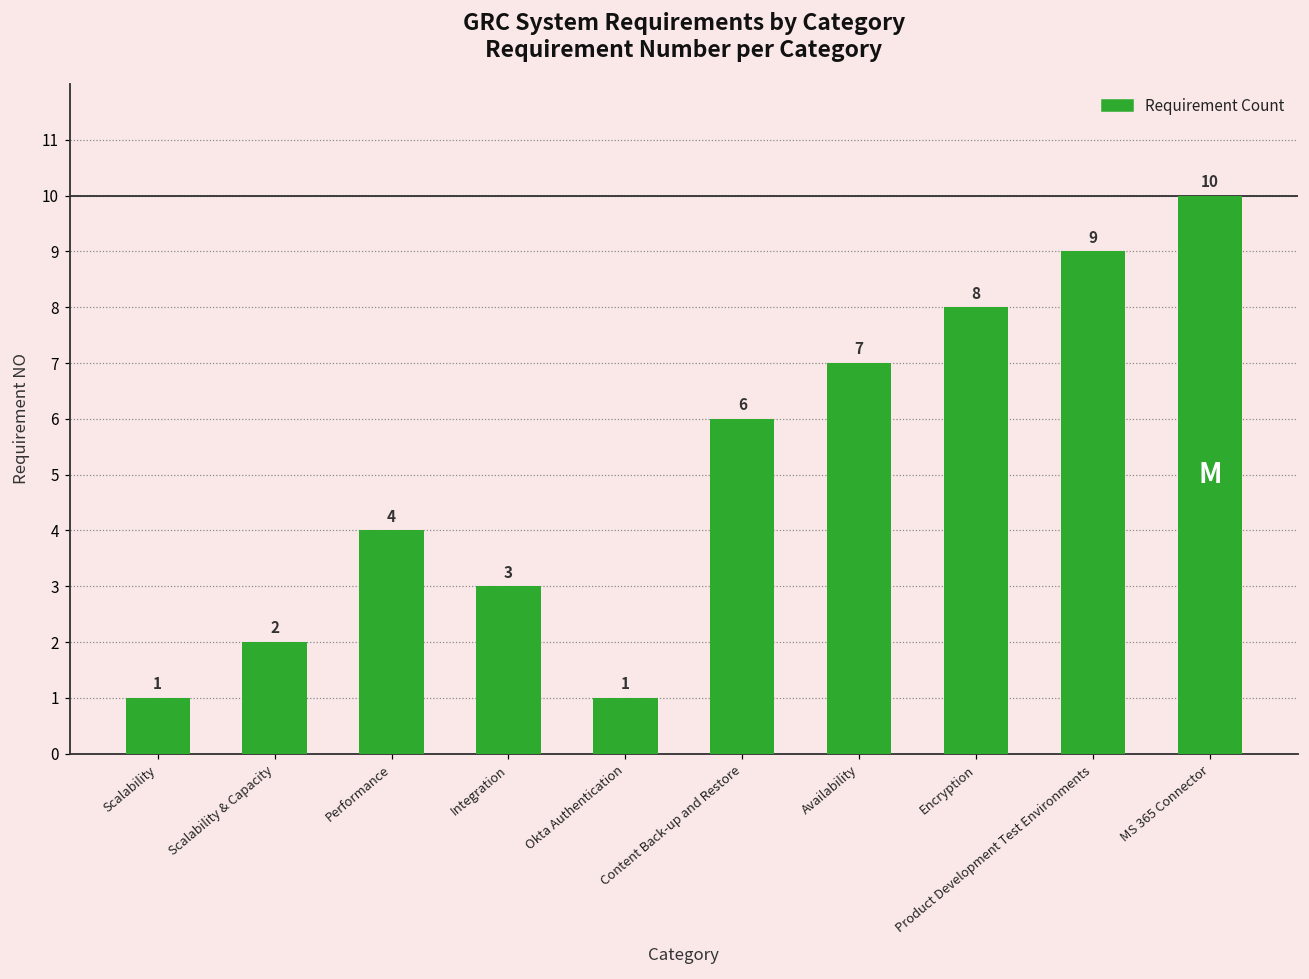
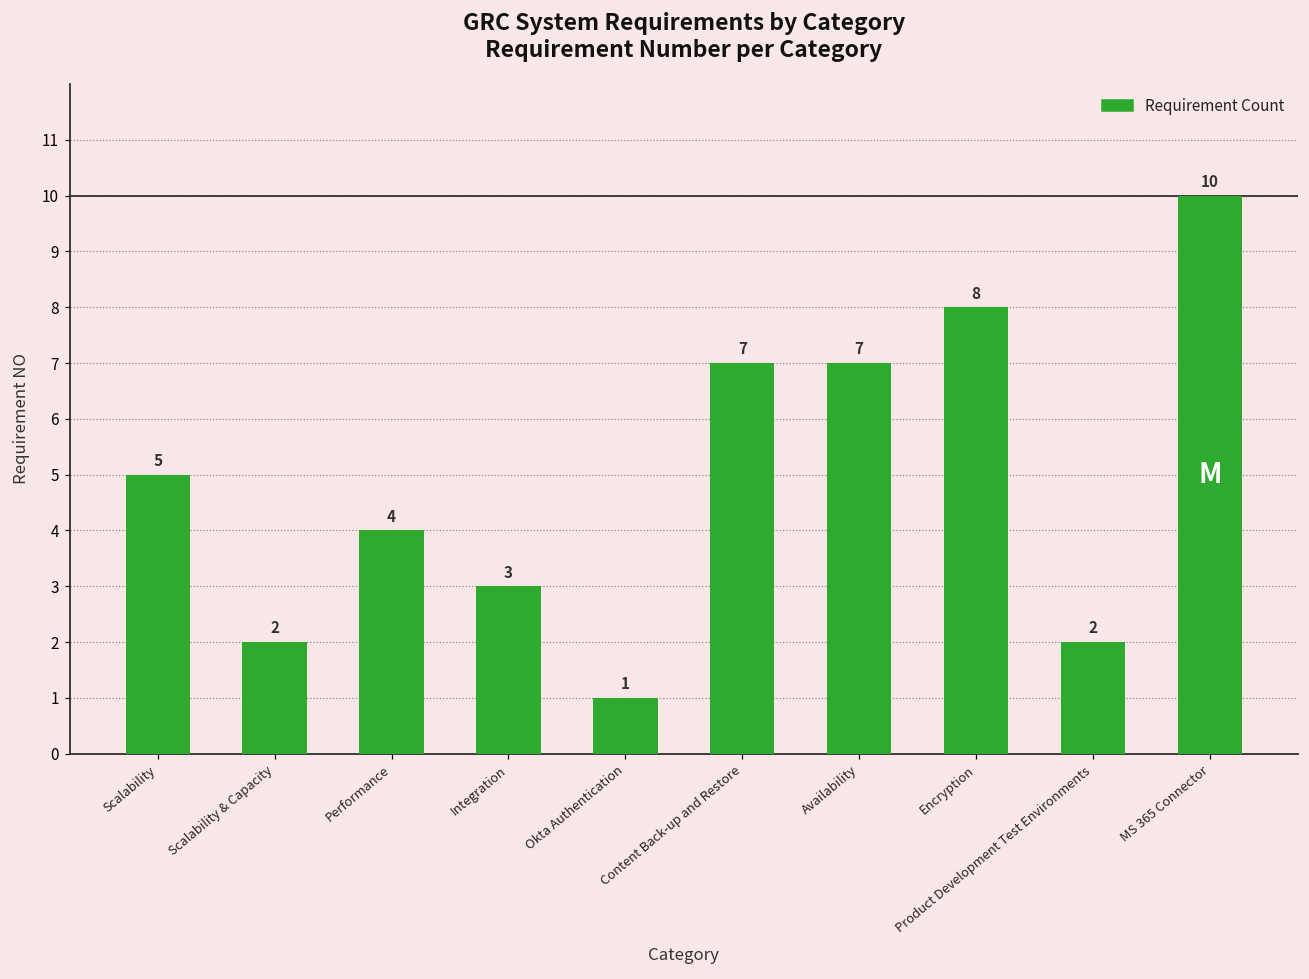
Scalability: 1 -> 5
Content Back-up and Restore: 6 -> 7
Product Development Test Environments: 9 -> 2
